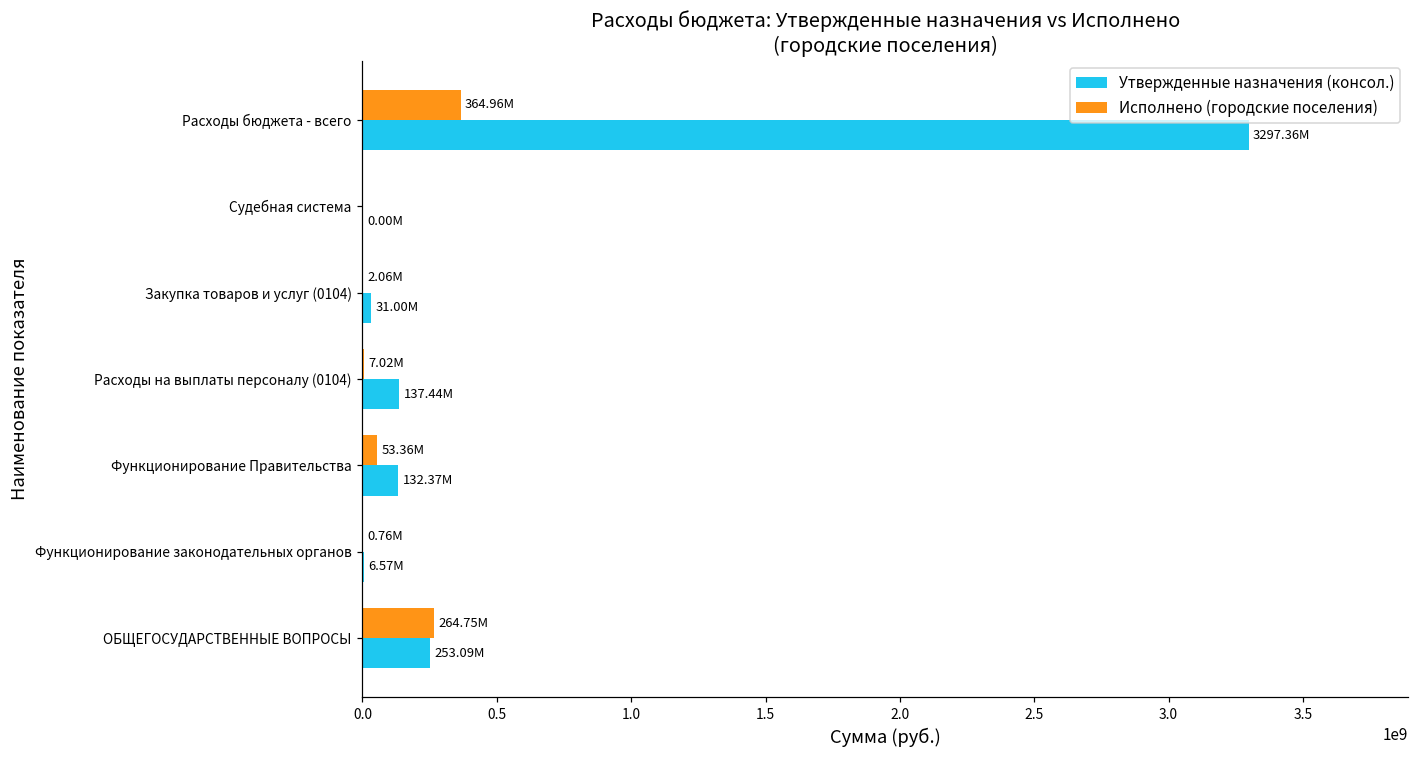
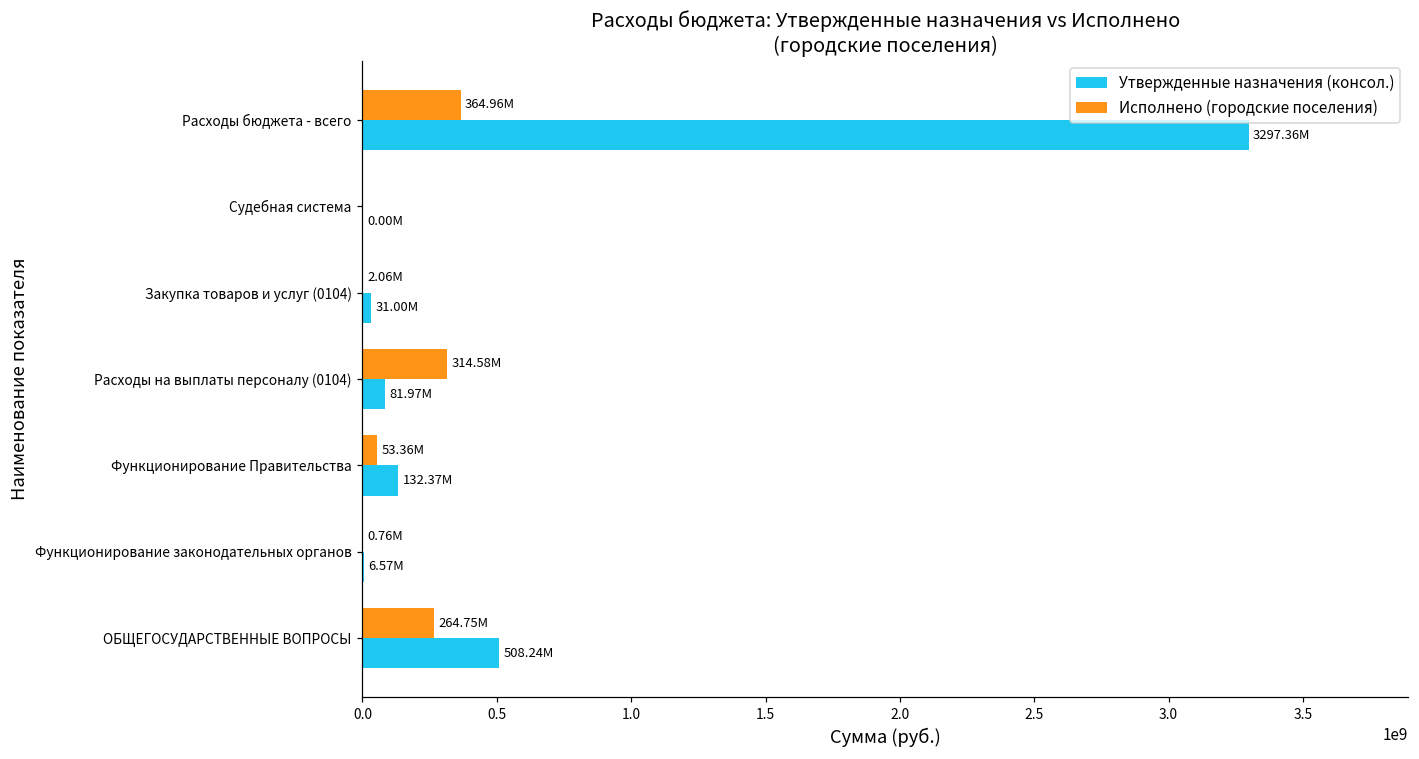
Исполнено (городские поселения), Расходы на выплаты персоналу (0104): 7.02M -> 314.58M
Утвержденные назначения (консол.), Расходы на выплаты персоналу (0104): 137.44M -> 81.97M
Утвержденные назначения (консол.), ОБЩЕГОСУДАРСТВЕННЫЕ ВОПРОСЫ: 253.09M -> 508.24M
